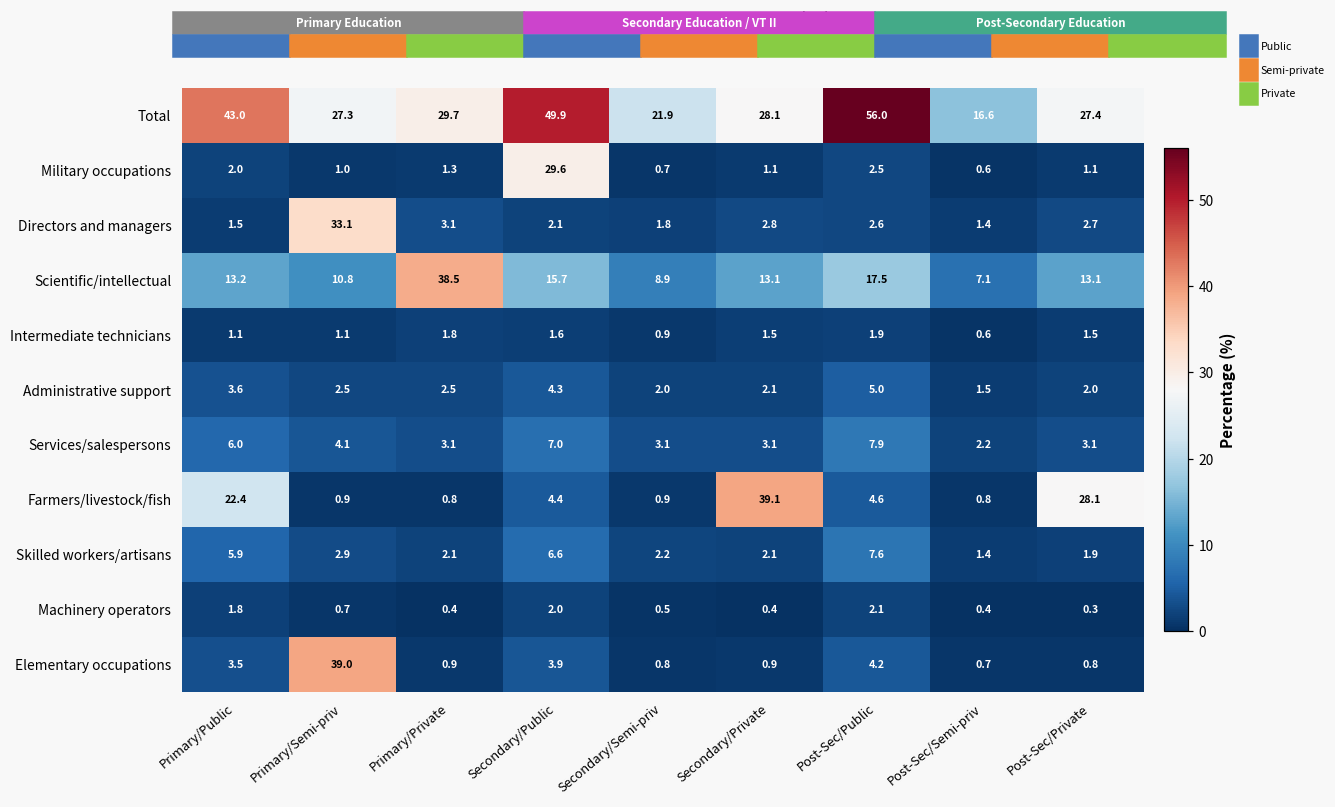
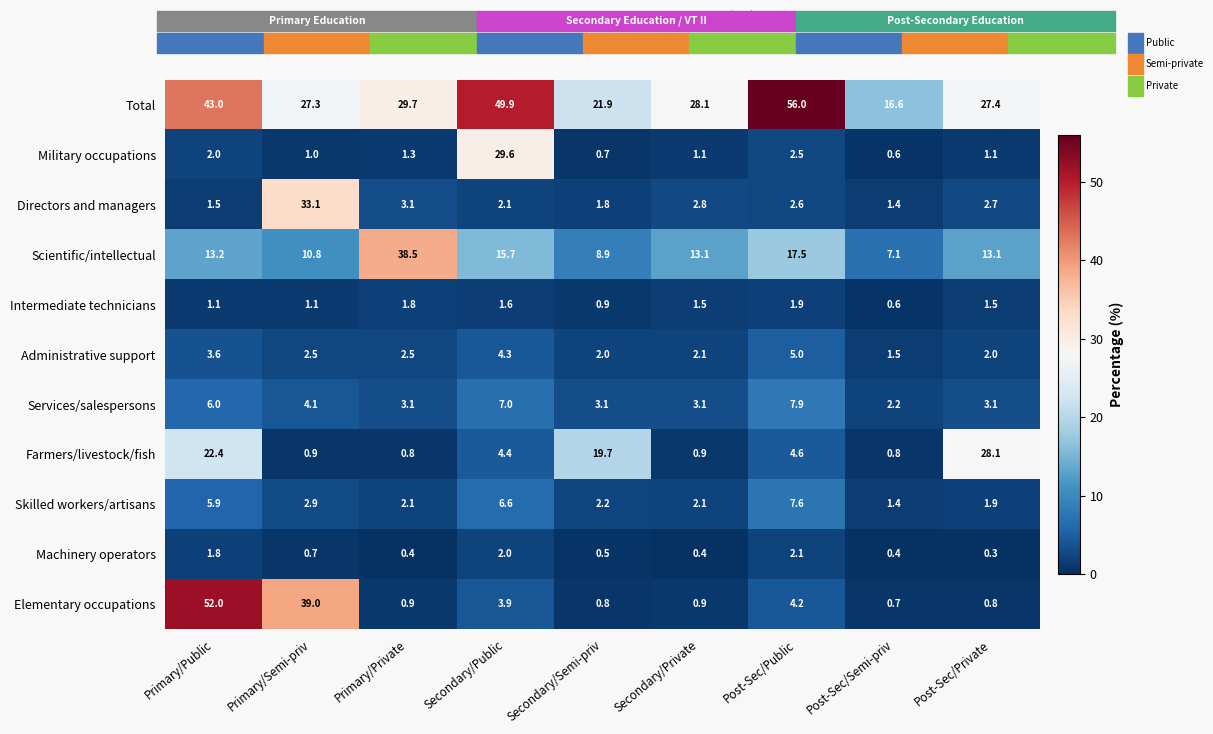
Farmers/livestock/fish, Secondary/Semi-priv: 0.9 -> 19.7
Farmers/livestock/fish, Secondary/Private: 39.1 -> 0.9
Elementary occupations, Primary/Public: 3.5 -> 52.0
